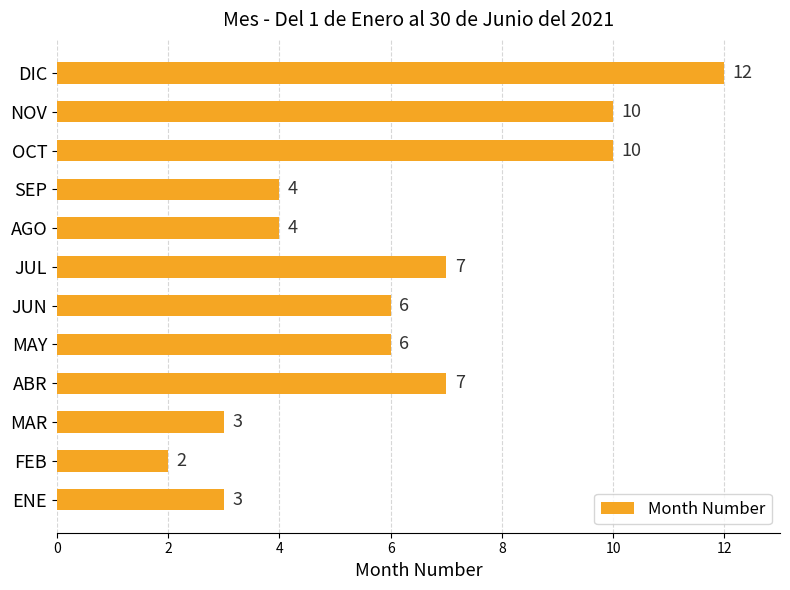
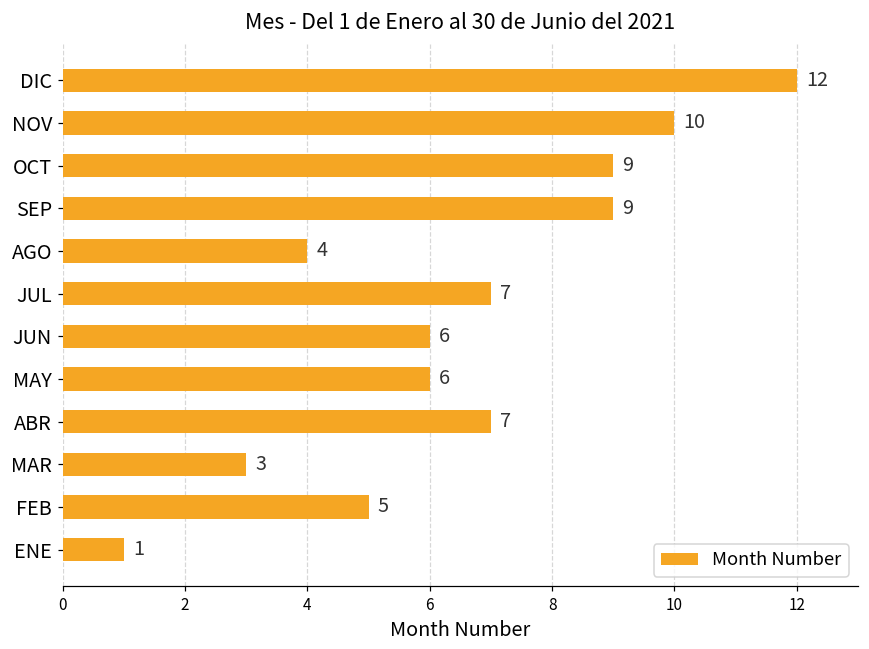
OCT: 10 -> 9
SEP: 4 -> 9
FEB: 2 -> 5
ENE: 3 -> 1
